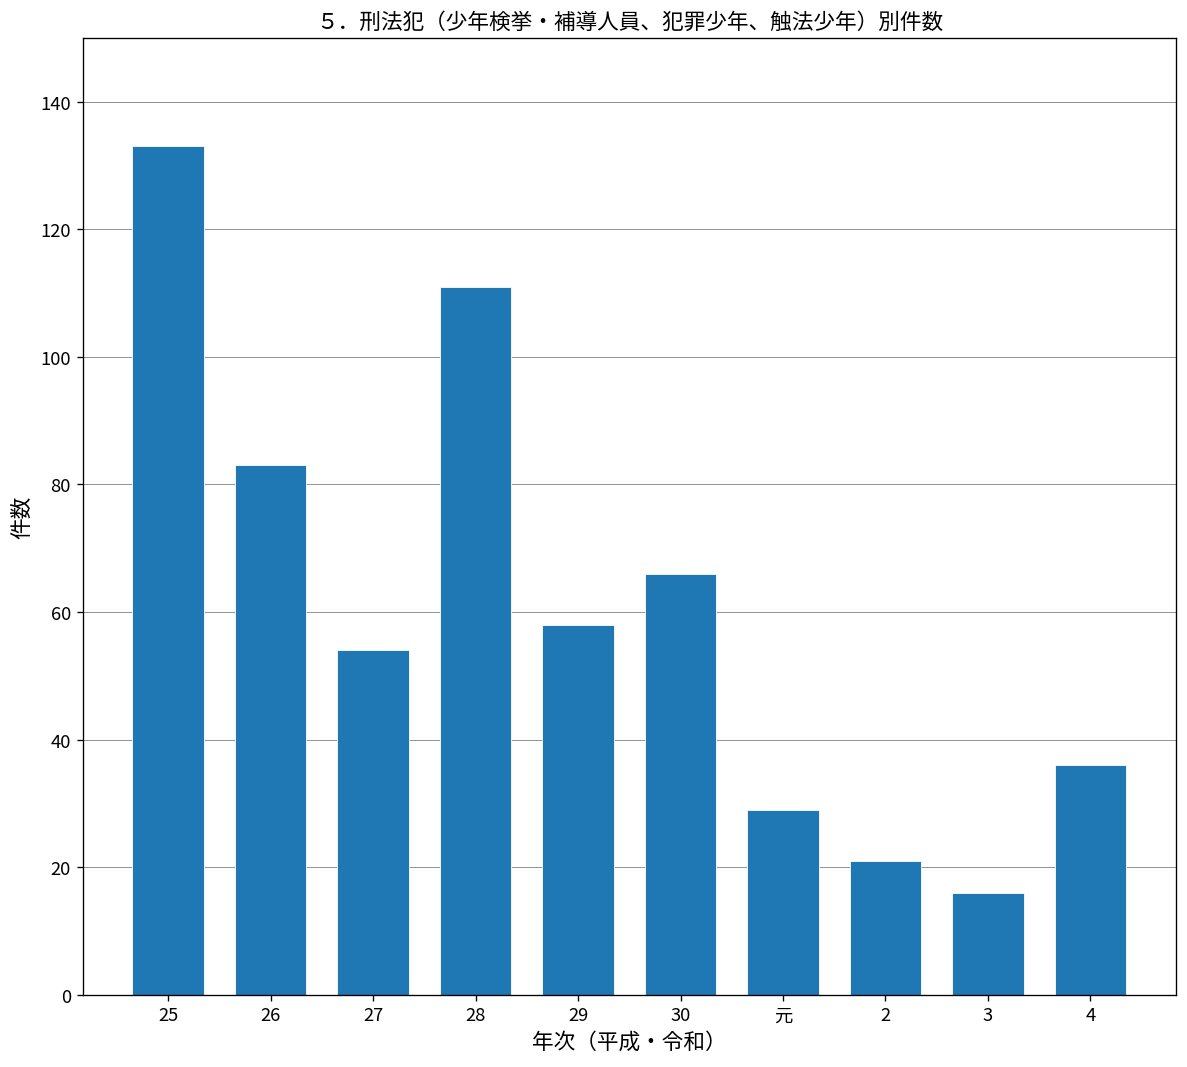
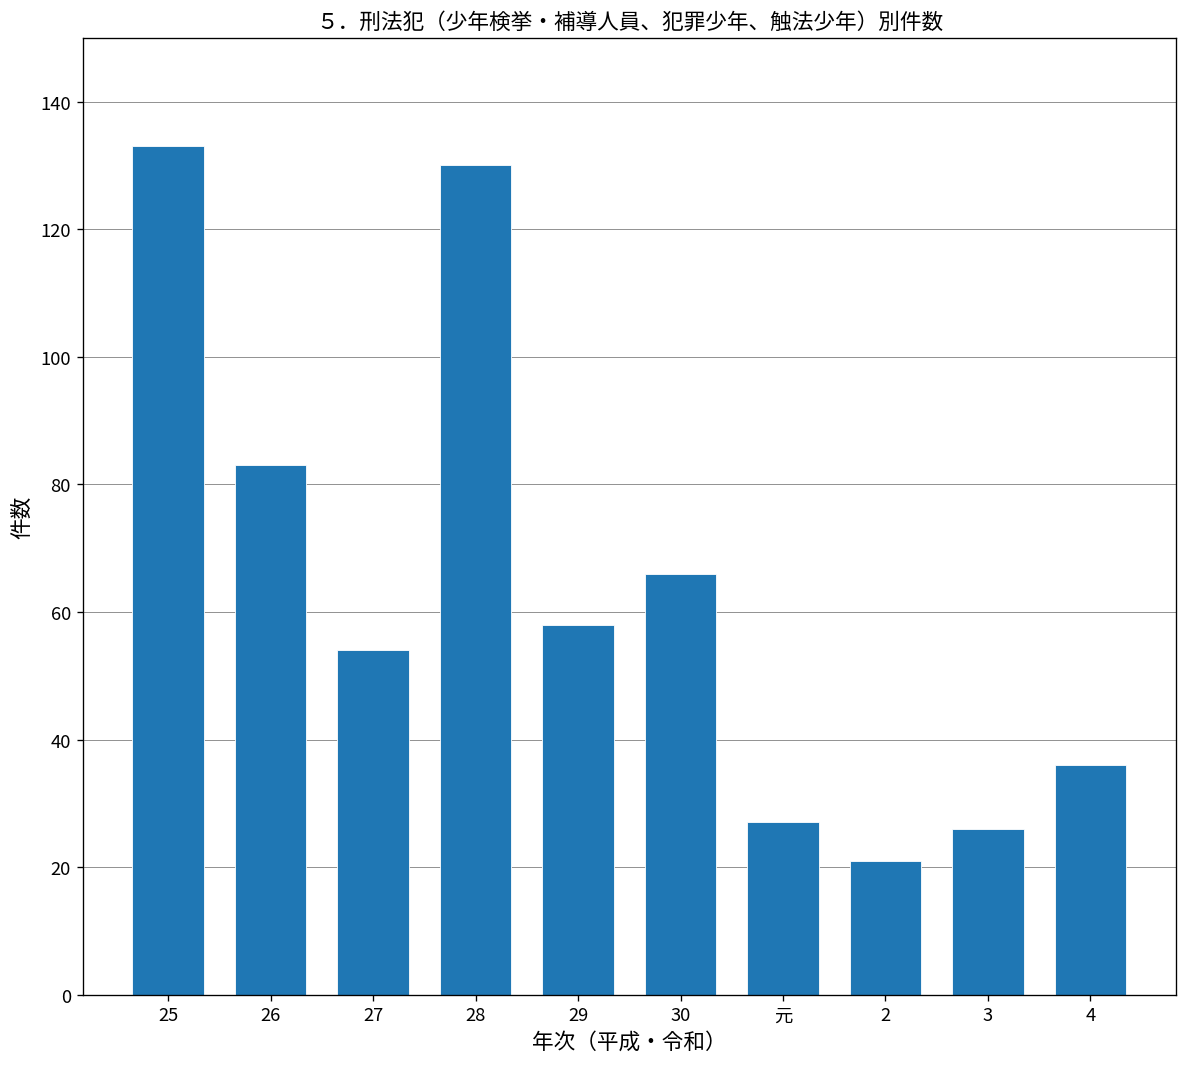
28: 111 -> 130
元: 29 -> 27
3: 16 -> 26
